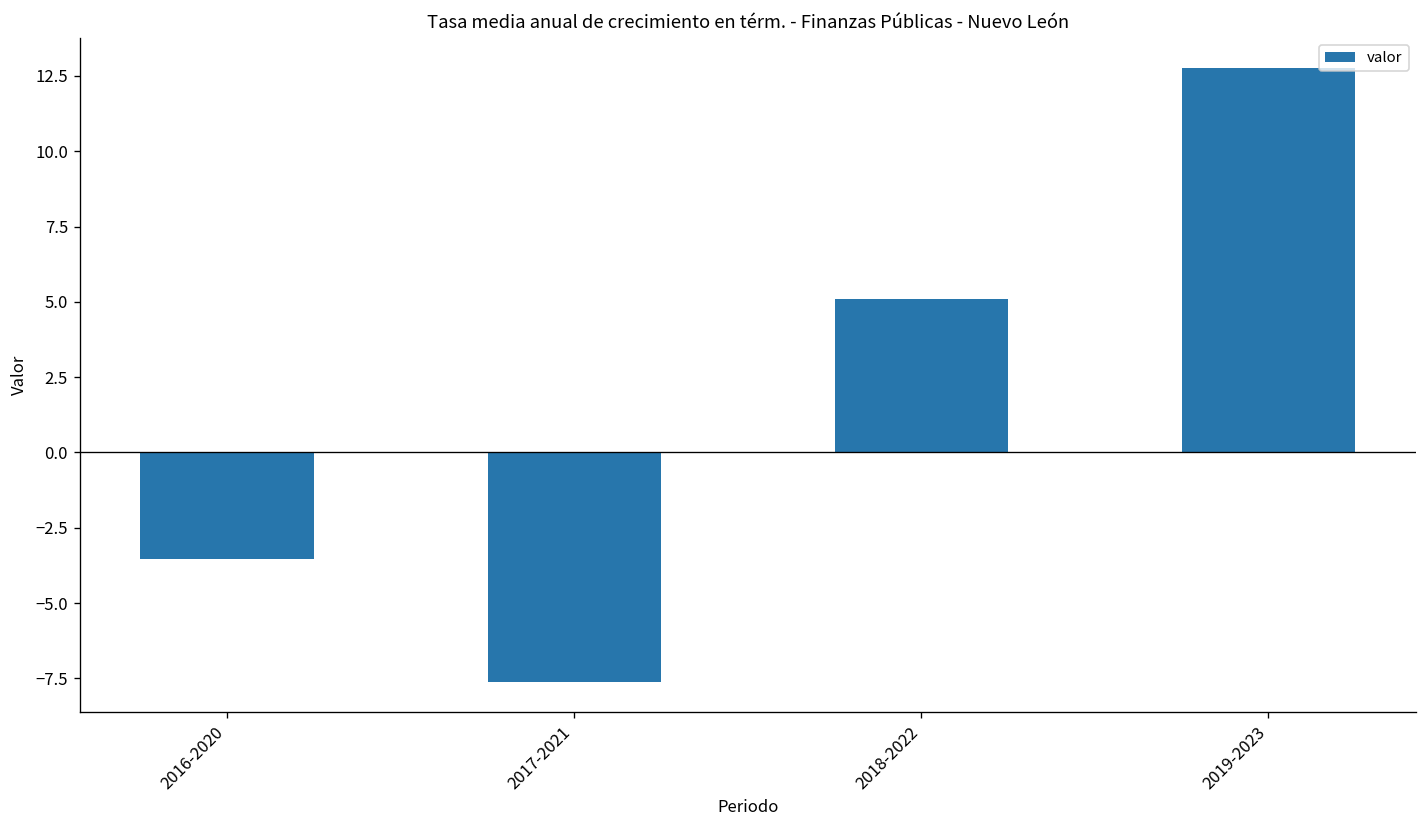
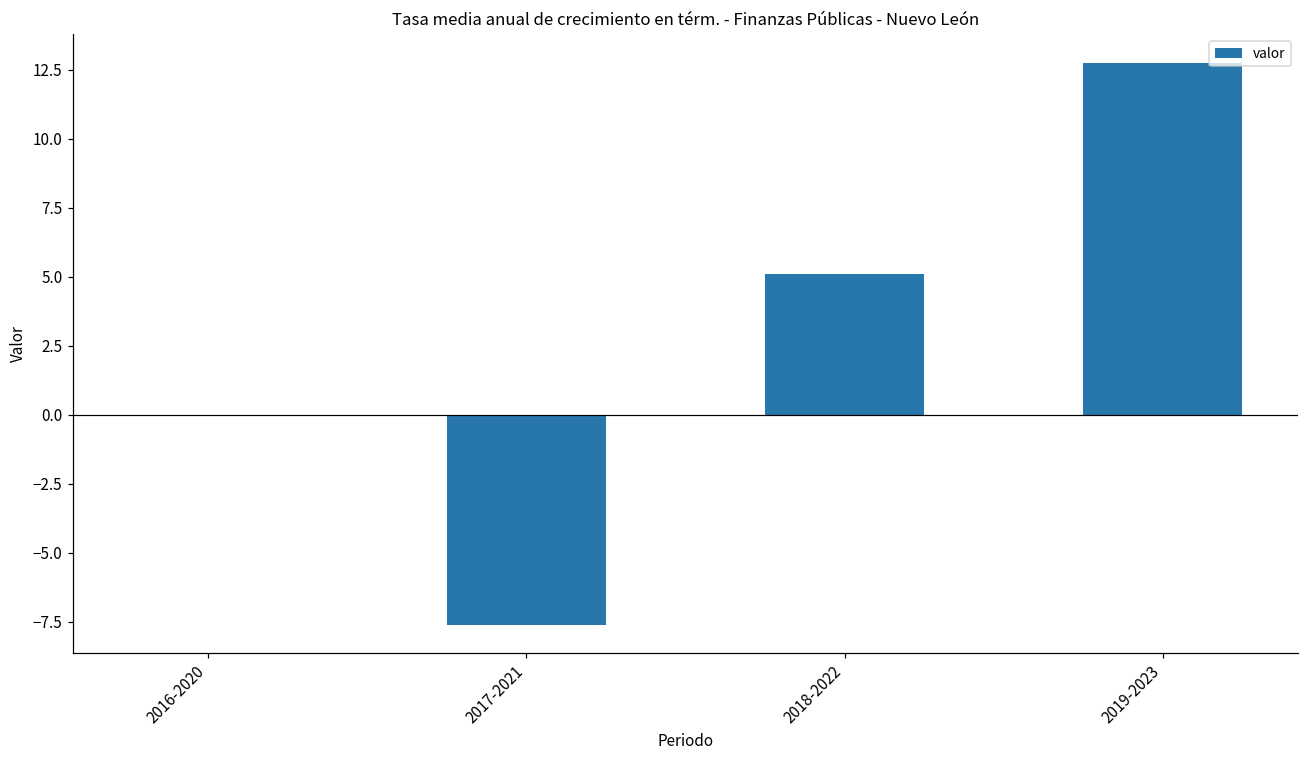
2016-2020: -3.5 -> 0.0
